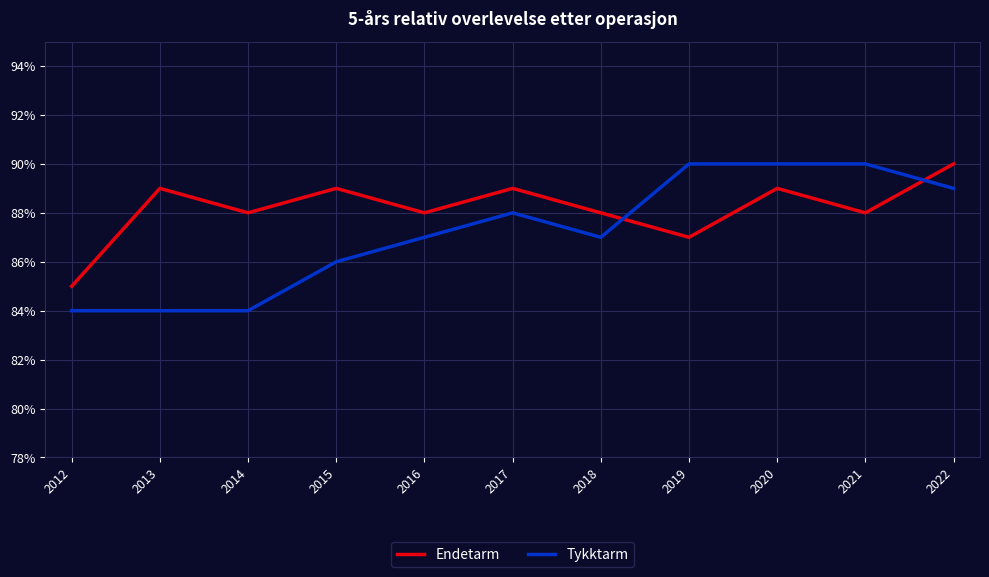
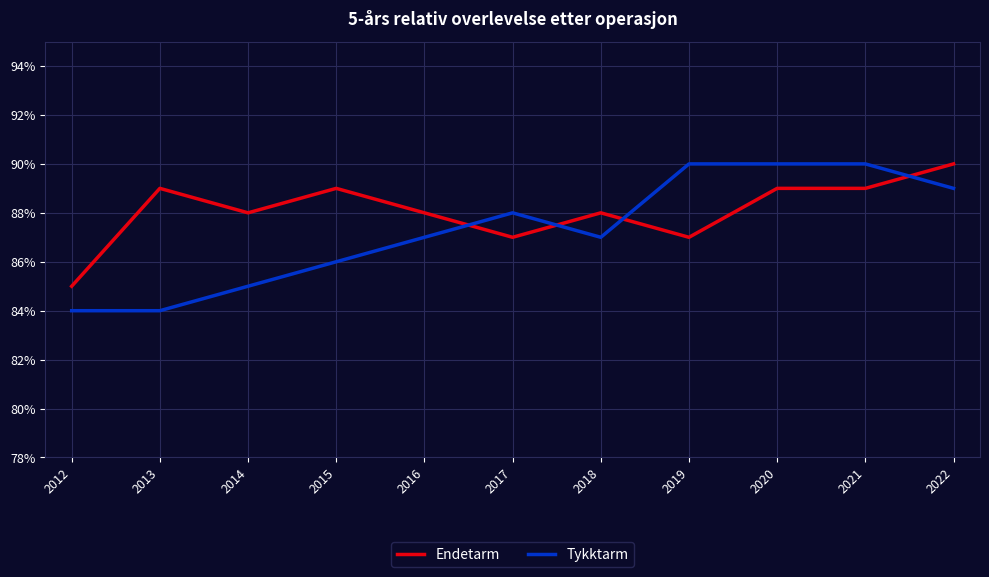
Tykktarm, 2014: 84% -> 85%
Endetarm, 2017: 89% -> 87%
Endetarm, 2021: 88% -> 89%
